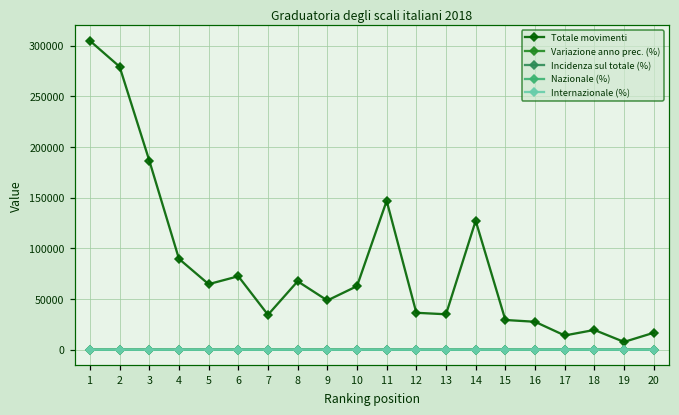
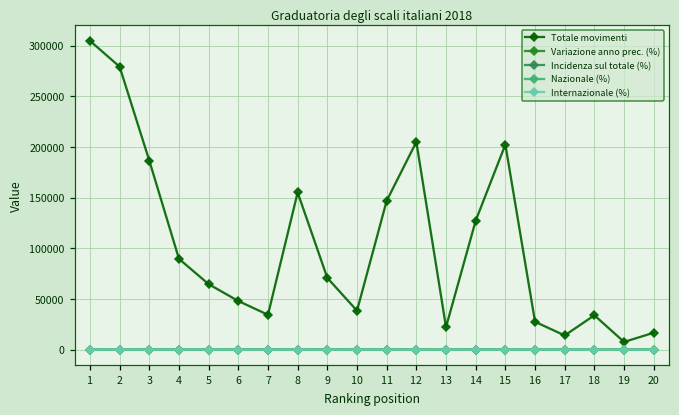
Totale movimenti, 6: 70000 -> 50000
Totale movimenti, 8: 70000 -> 160000
Totale movimenti, 9: 50000 -> 70000
Totale movimenti, 10: 60000 -> 40000
Totale movimenti, 12: 40000 -> 210000
Totale movimenti, 13: 40000 -> 20000
Totale movimenti, 15: 30000 -> 200000
Totale movimenti, 18: 20000 -> 30000
